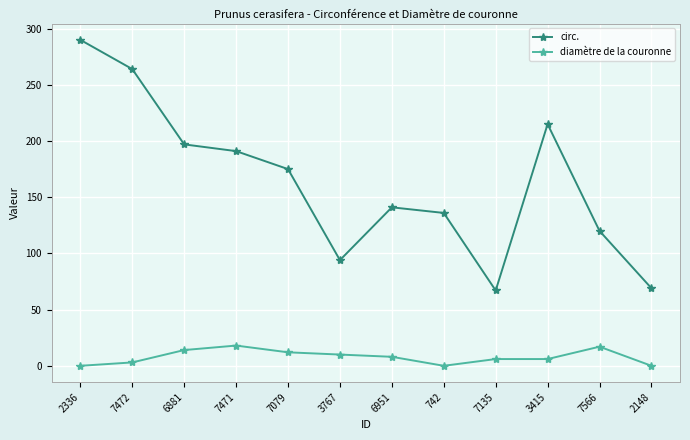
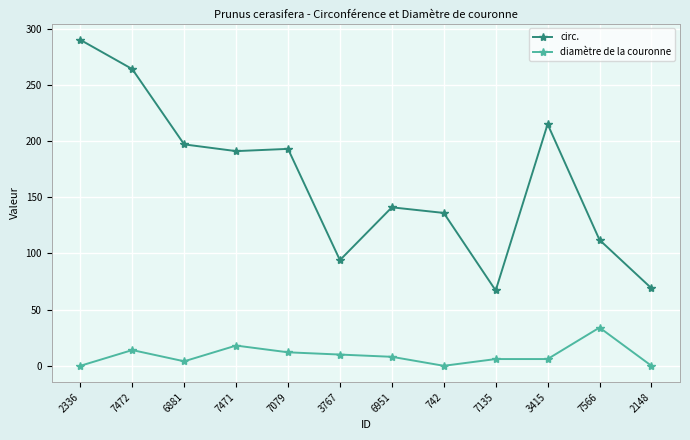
diamètre de la couronne, 7472: 3 -> 14
diamètre de la couronne, 6881: 14 -> 4
circ., 7079: 175 -> 193
circ., 7566: 120 -> 112
diamètre de la couronne, 7566: 17 -> 34
